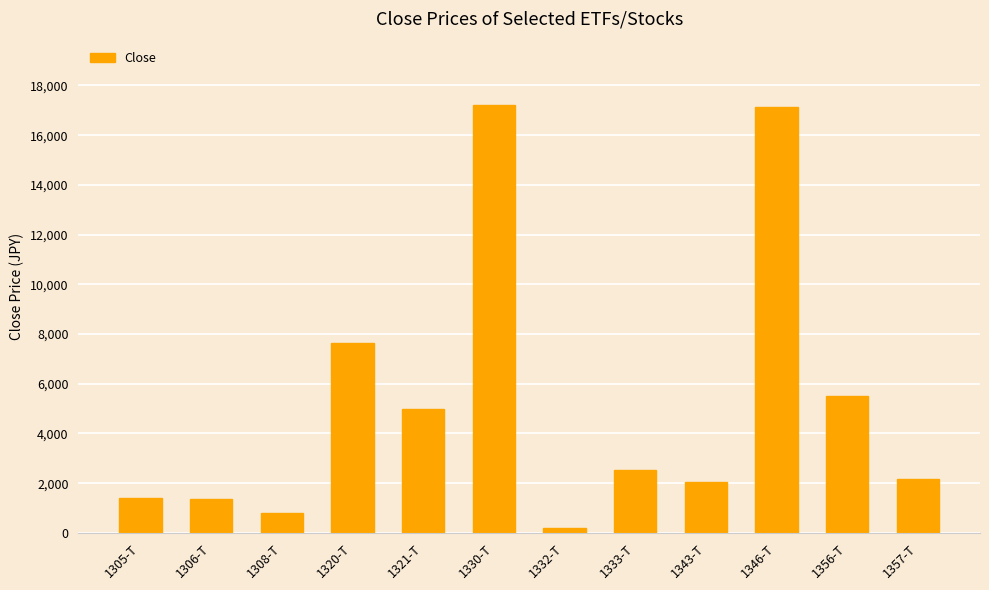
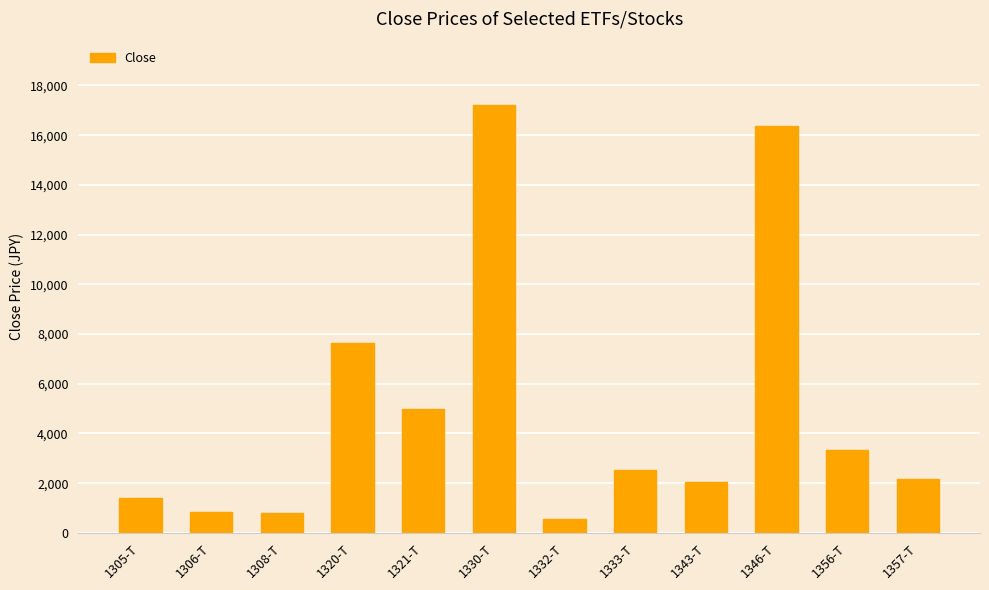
1306-T: 1,400 -> 800
1332-T: 200 -> 600
1346-T: 17,100 -> 16,400
1356-T: 5,500 -> 3,300
